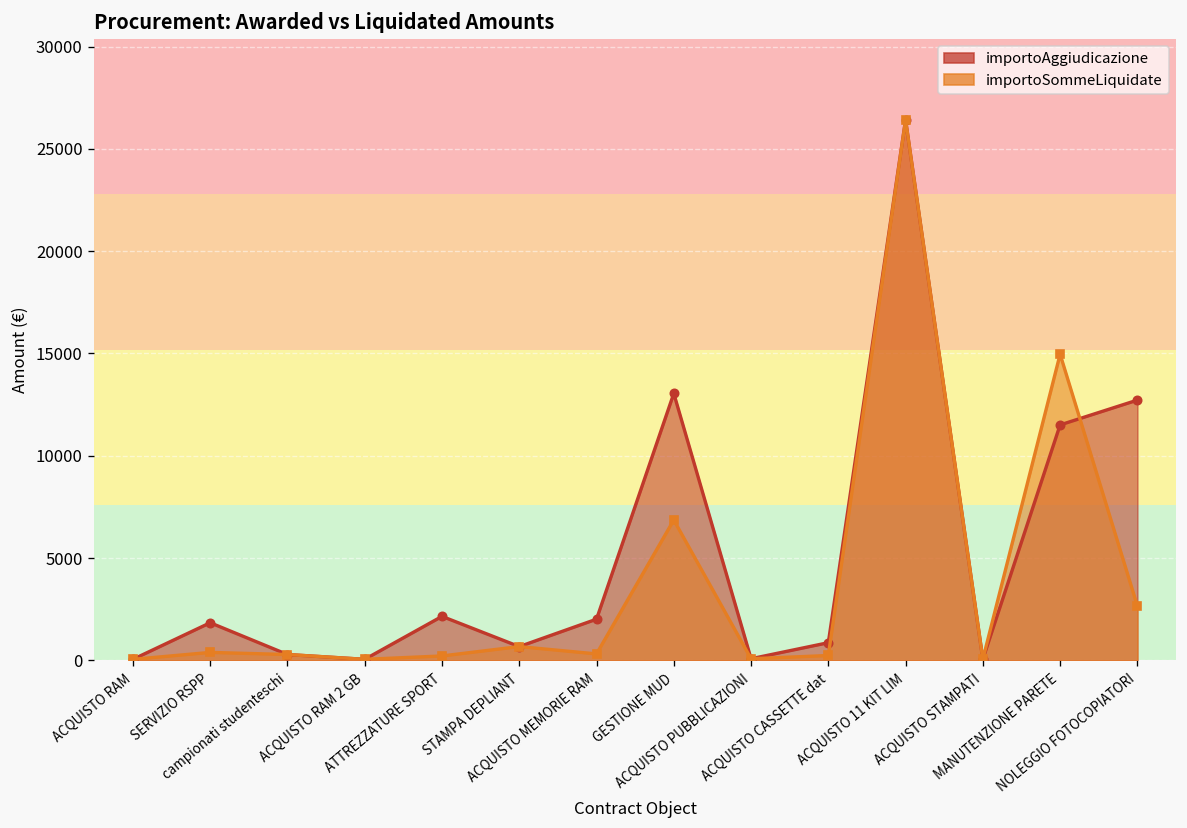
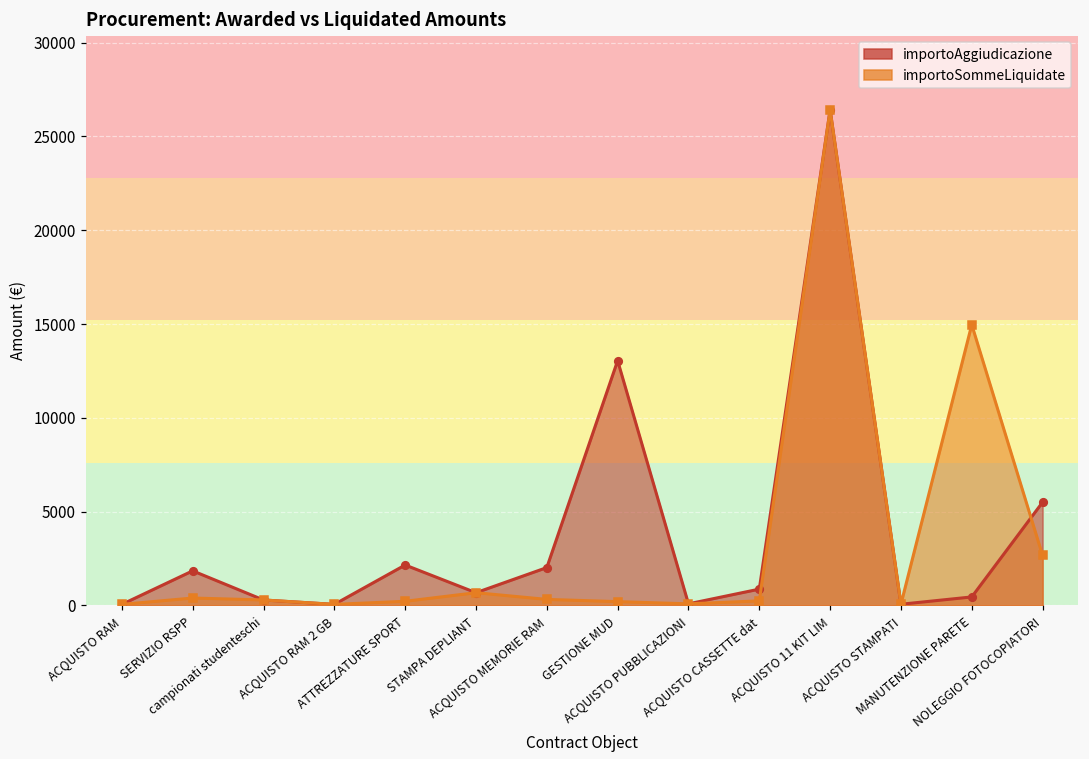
importoSommeLiquidate, GESTIONE MUD: 6900 -> 200
importoAggiudicazione, MANUTENZIONE PARETE: 11500 -> 500
importoAggiudicazione, NOLEGGIO FOTOCOPIATORI: 12700 -> 5500
